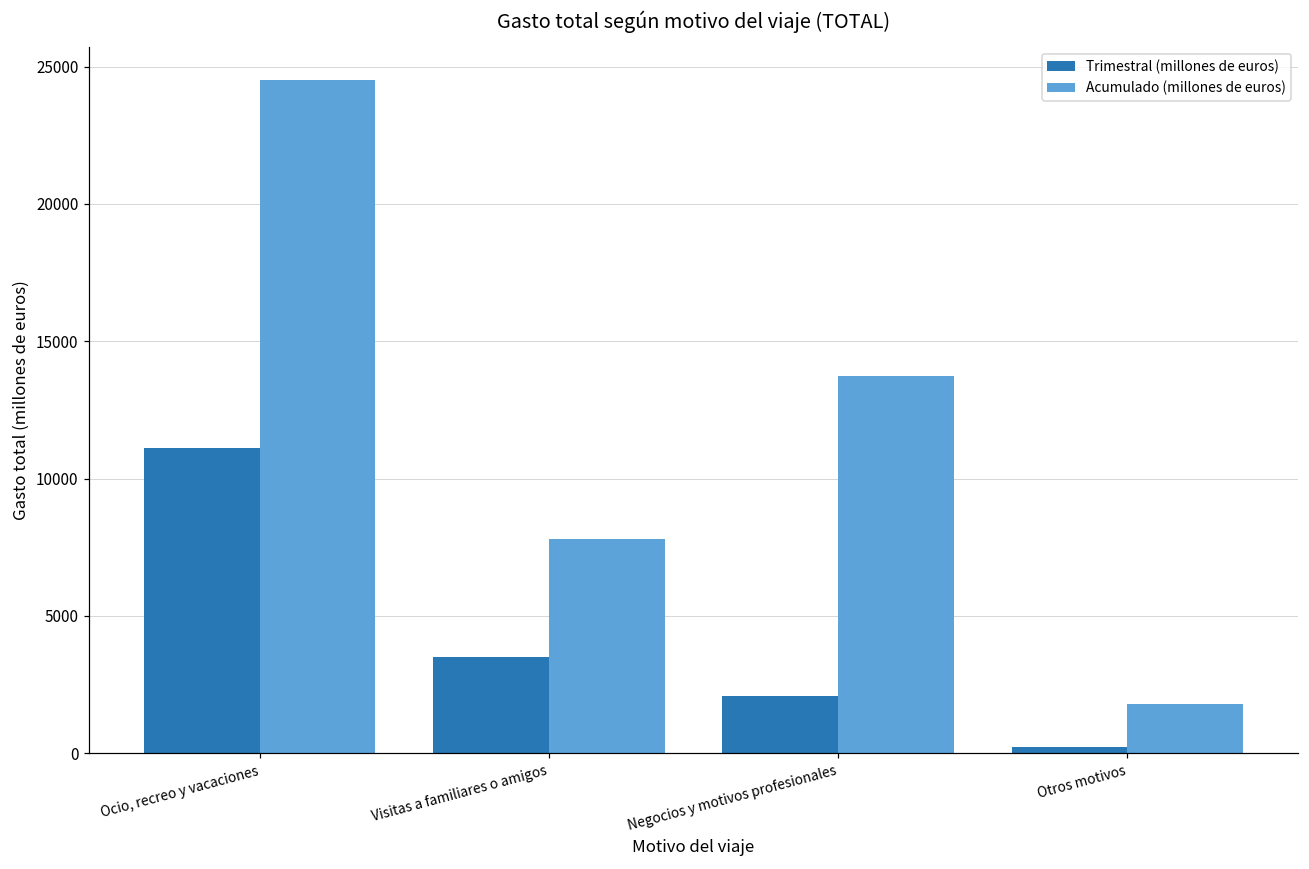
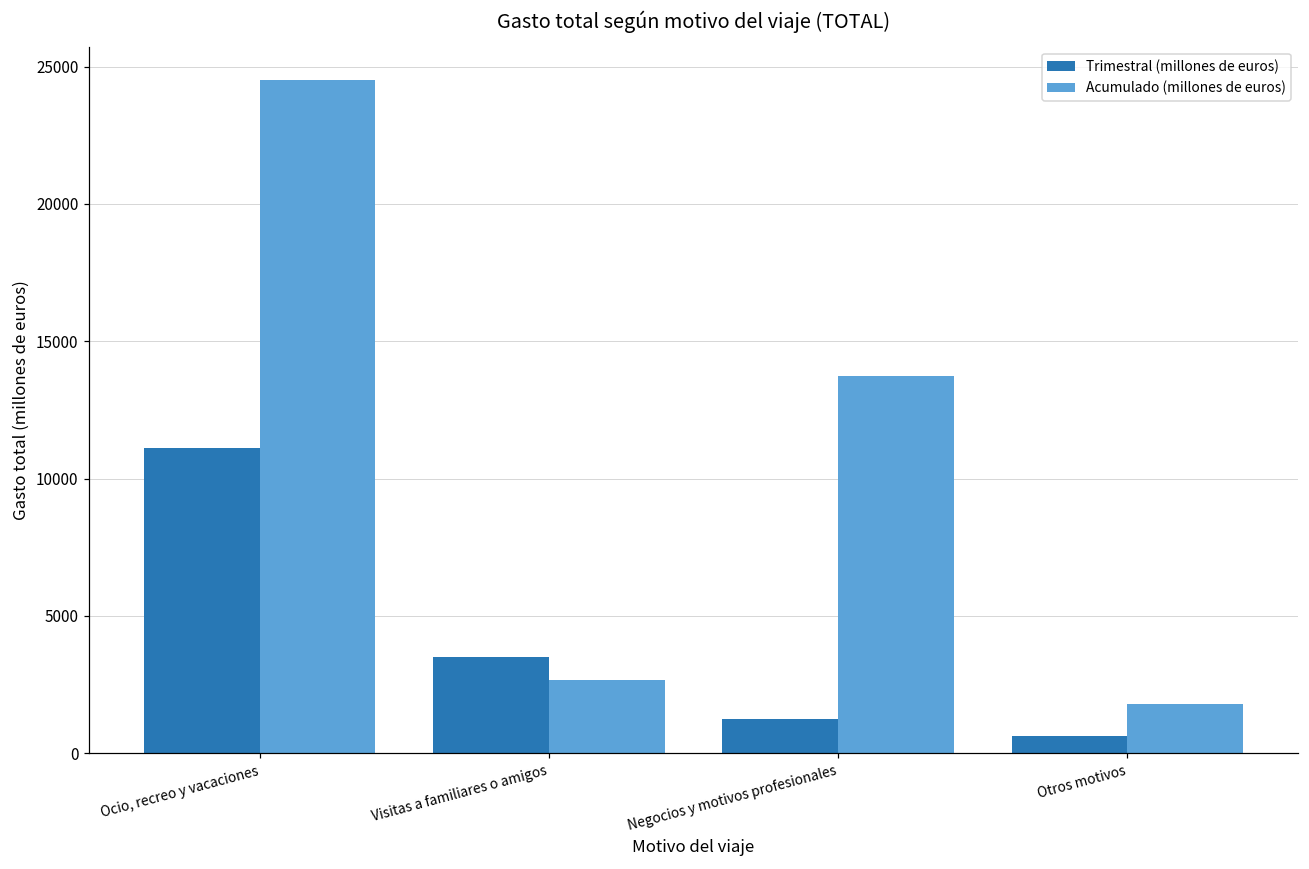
Acumulado (millones de euros), Visitas a familiares o amigos: 7800 -> 2700
Trimestral (millones de euros), Negocios y motivos profesionales: 2100 -> 1300
Trimestral (millones de euros), Otros motivos: 200 -> 600
